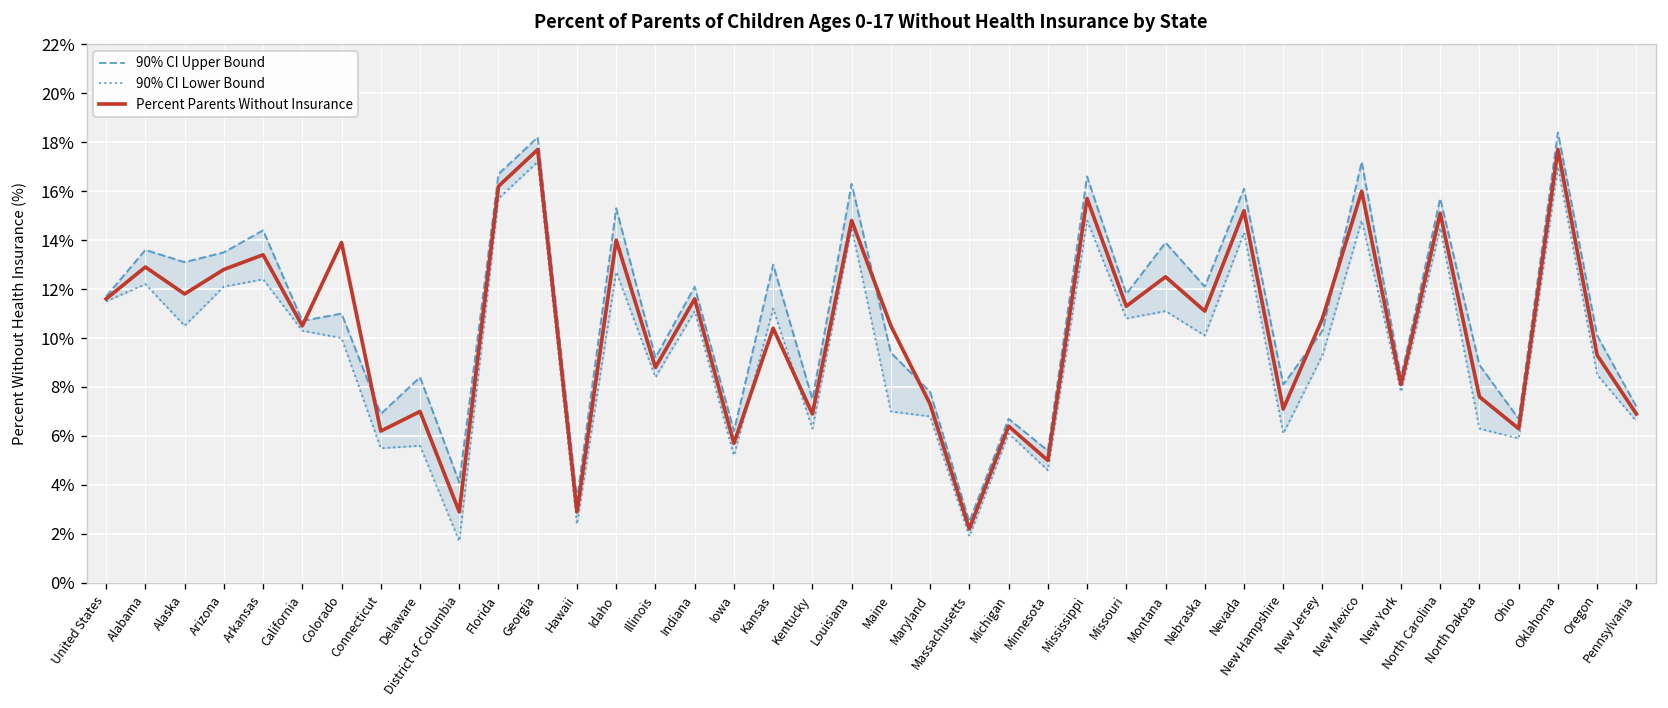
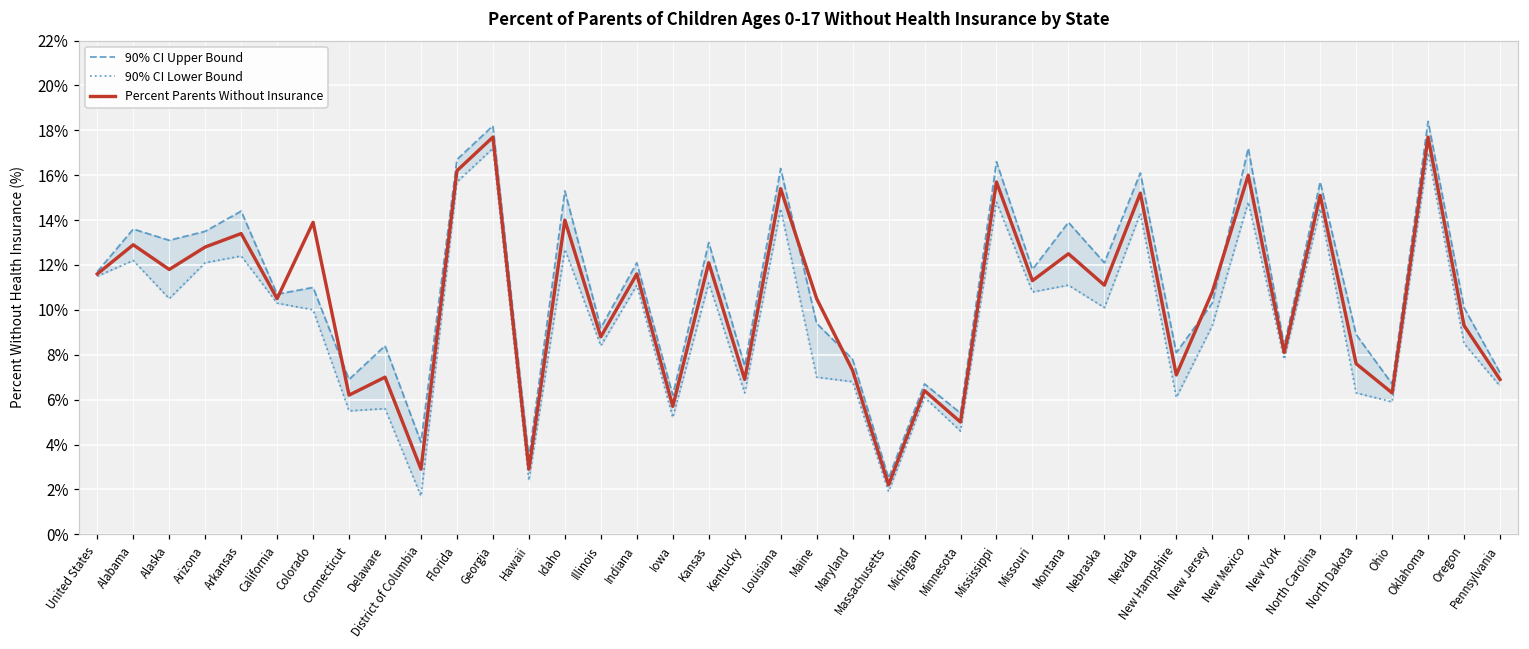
Percent Parents Without Insurance, Kansas: 10.4% -> 12.1%
Percent Parents Without Insurance, Louisiana: 14.8% -> 15.4%
